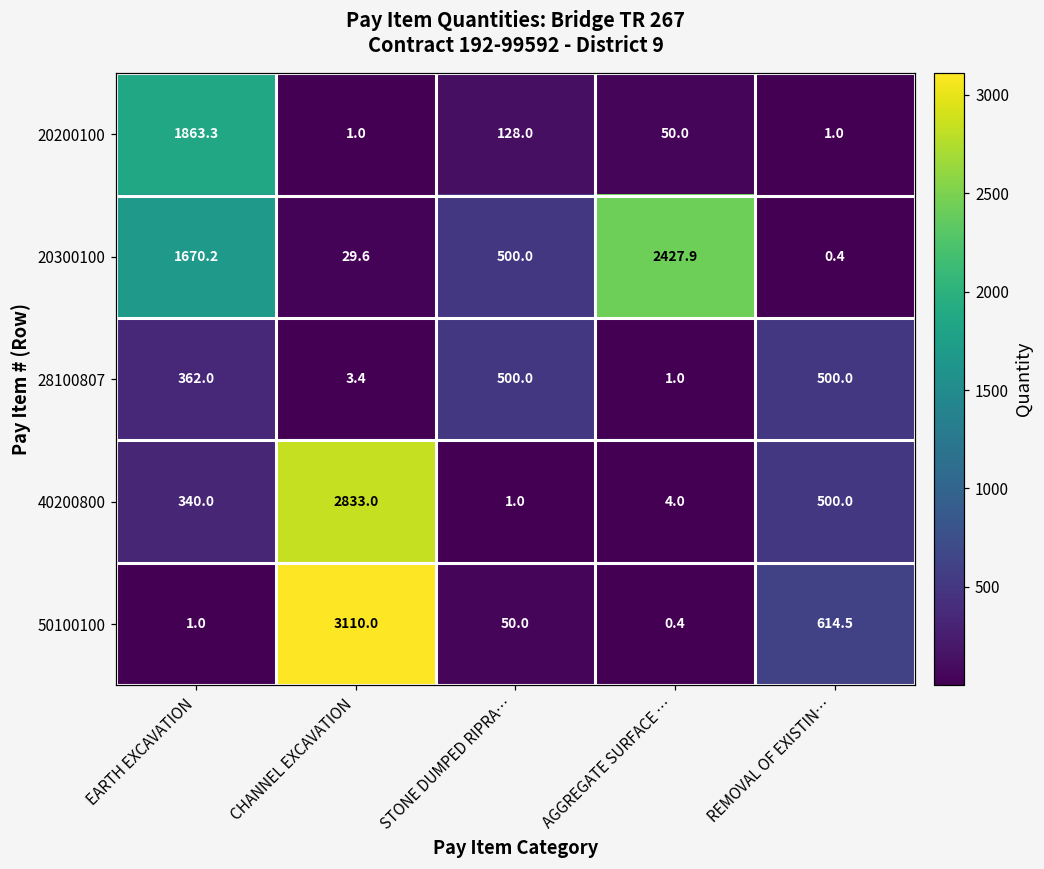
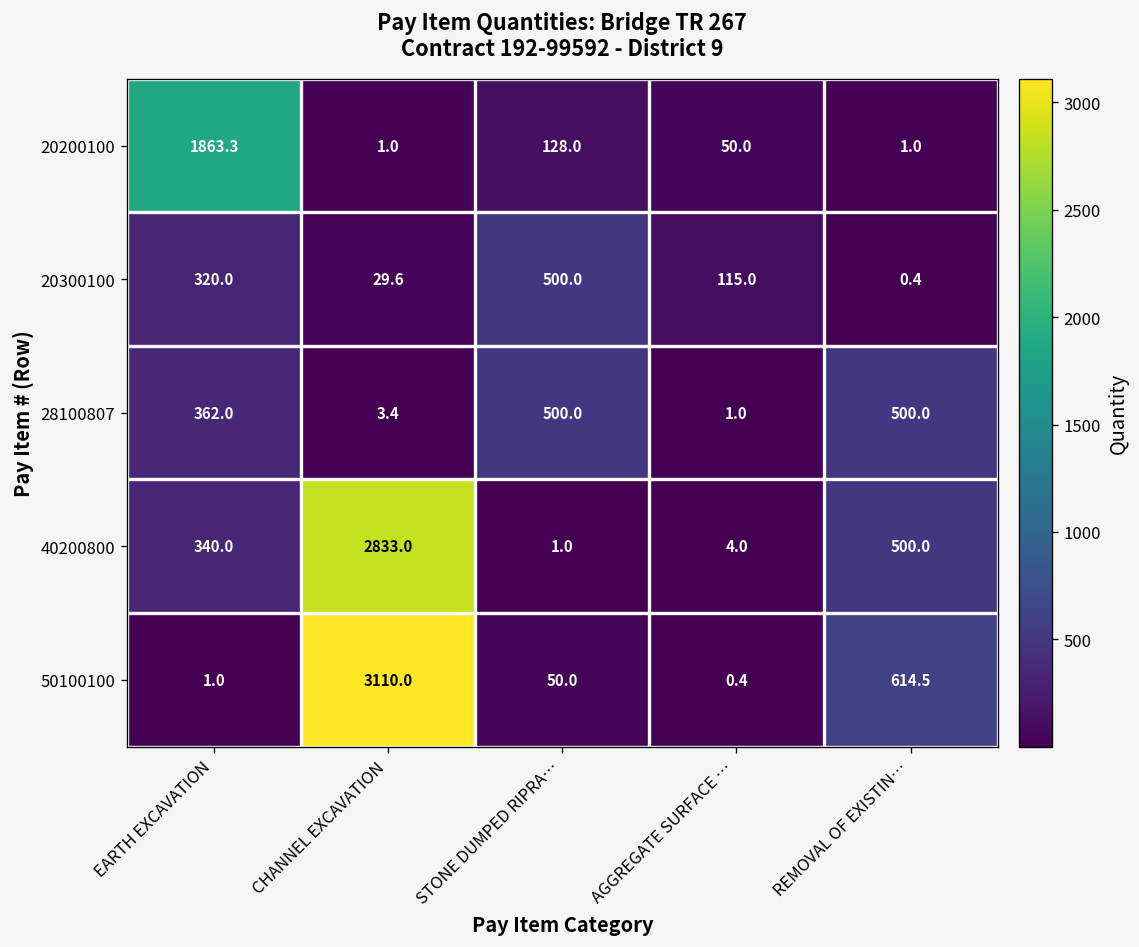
20300100, EARTH EXCAVATION: 1670.2 -> 320.0
20300100, AGGREGATE SURFACE …: 2427.9 -> 115.0
